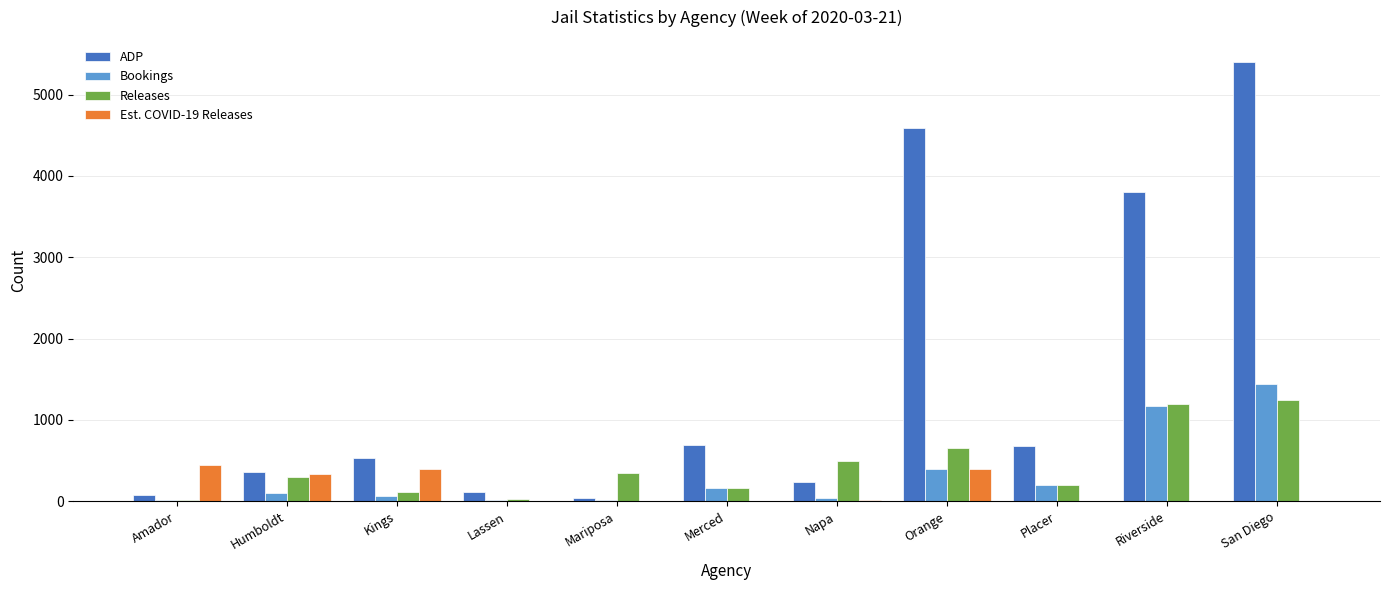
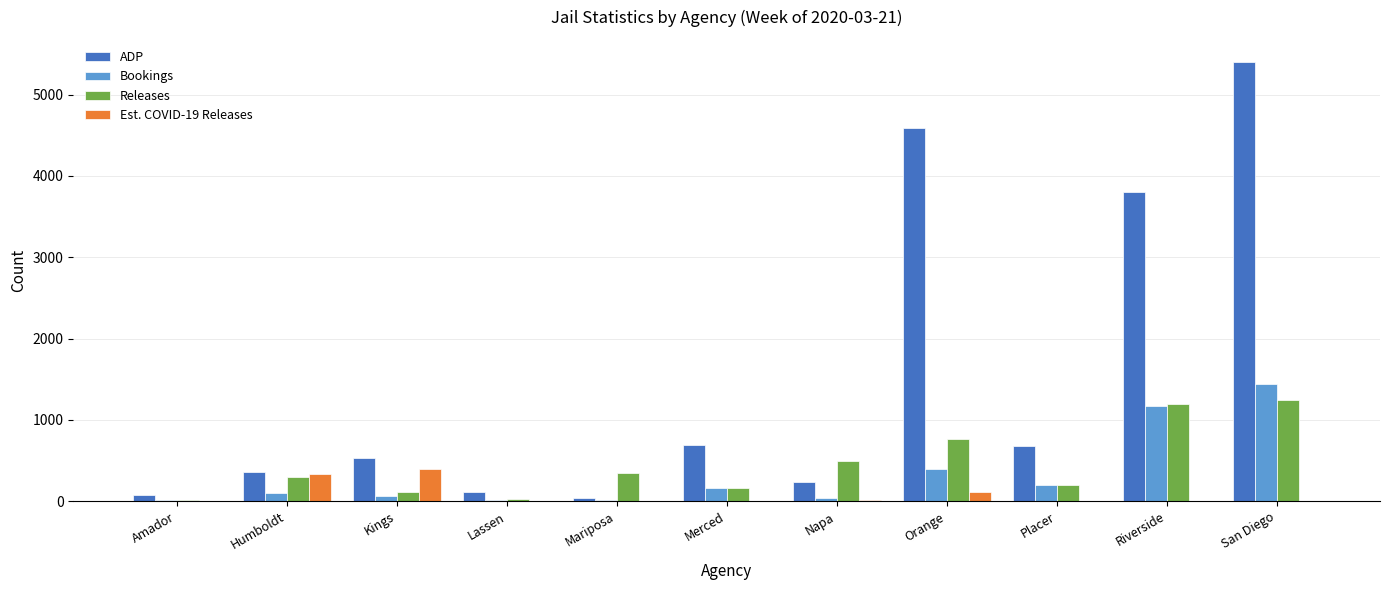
Est. COVID-19 Releases, Amador: 500 -> 0
Releases, Orange: 700 -> 800
Est. COVID-19 Releases, Orange: 400 -> 100
